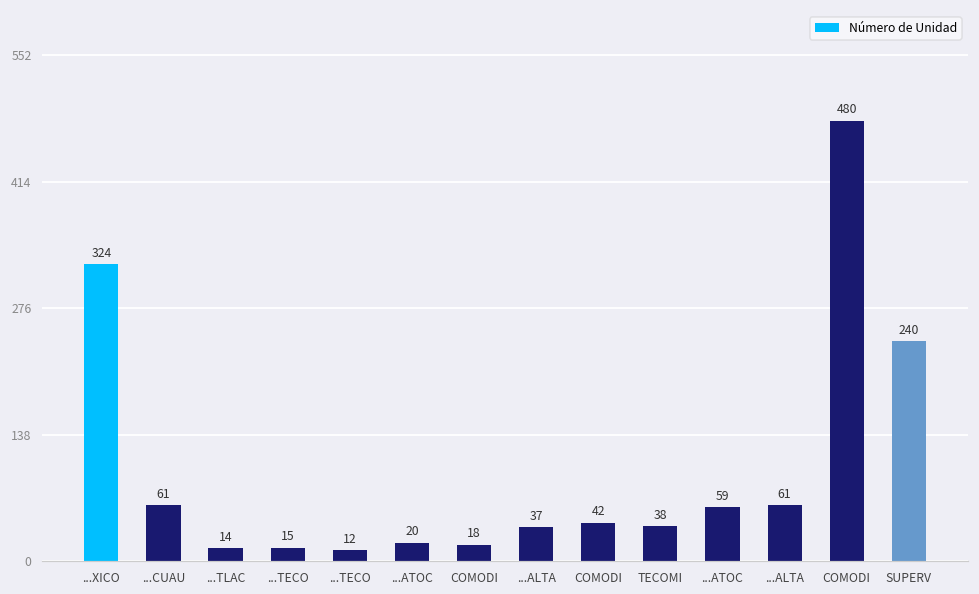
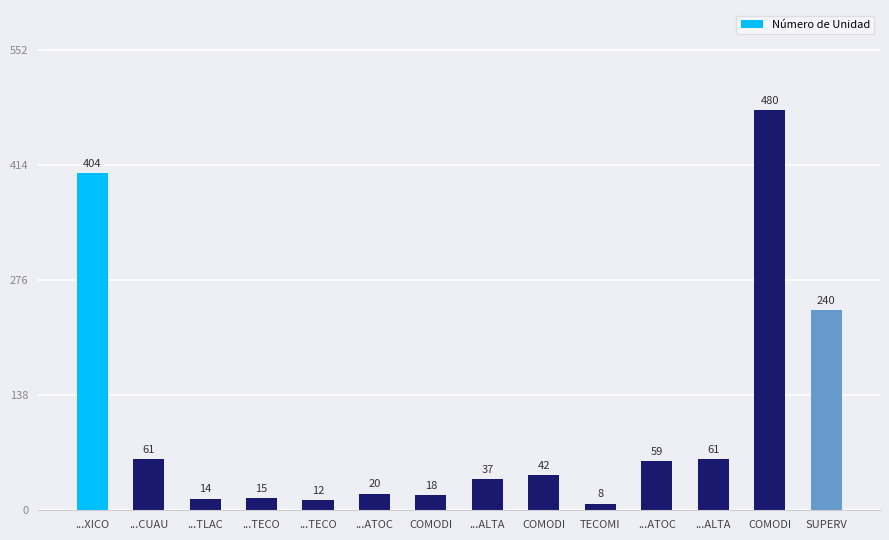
...XICO: 324 -> 404
TECOMI: 38 -> 8
